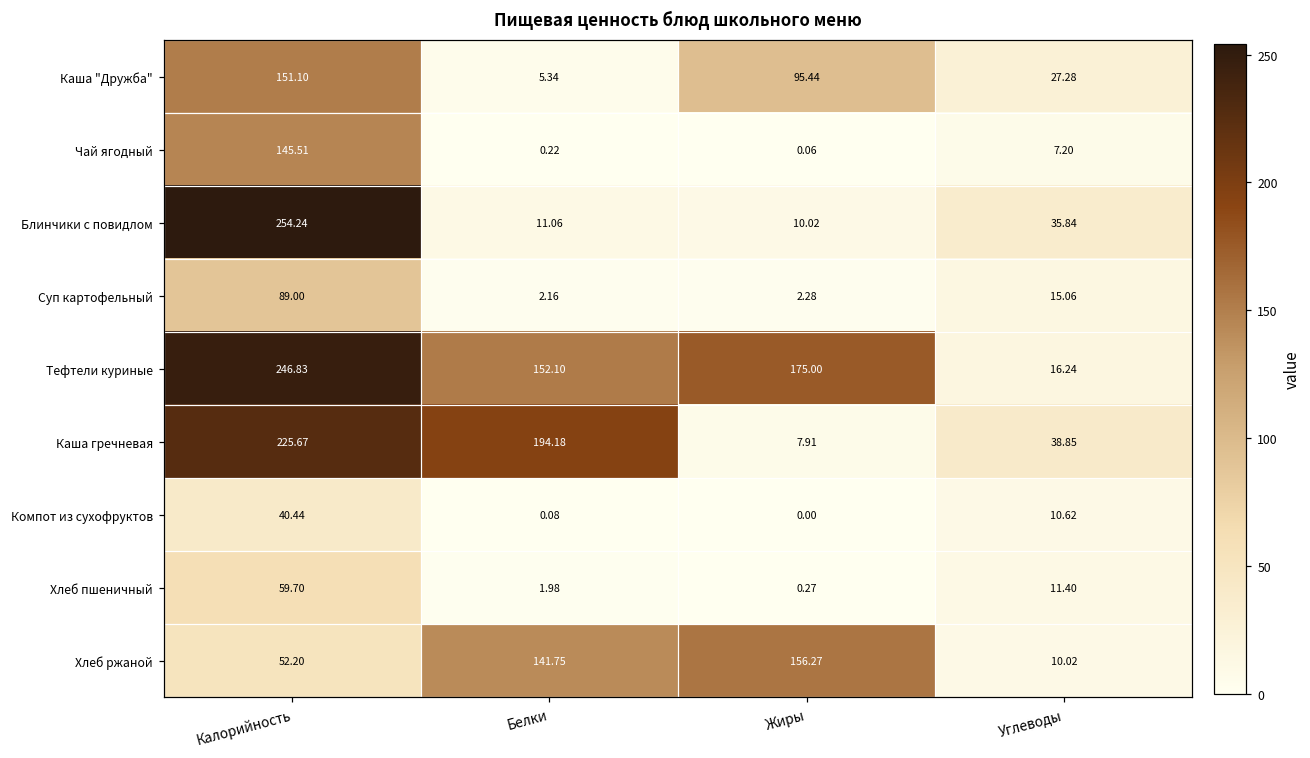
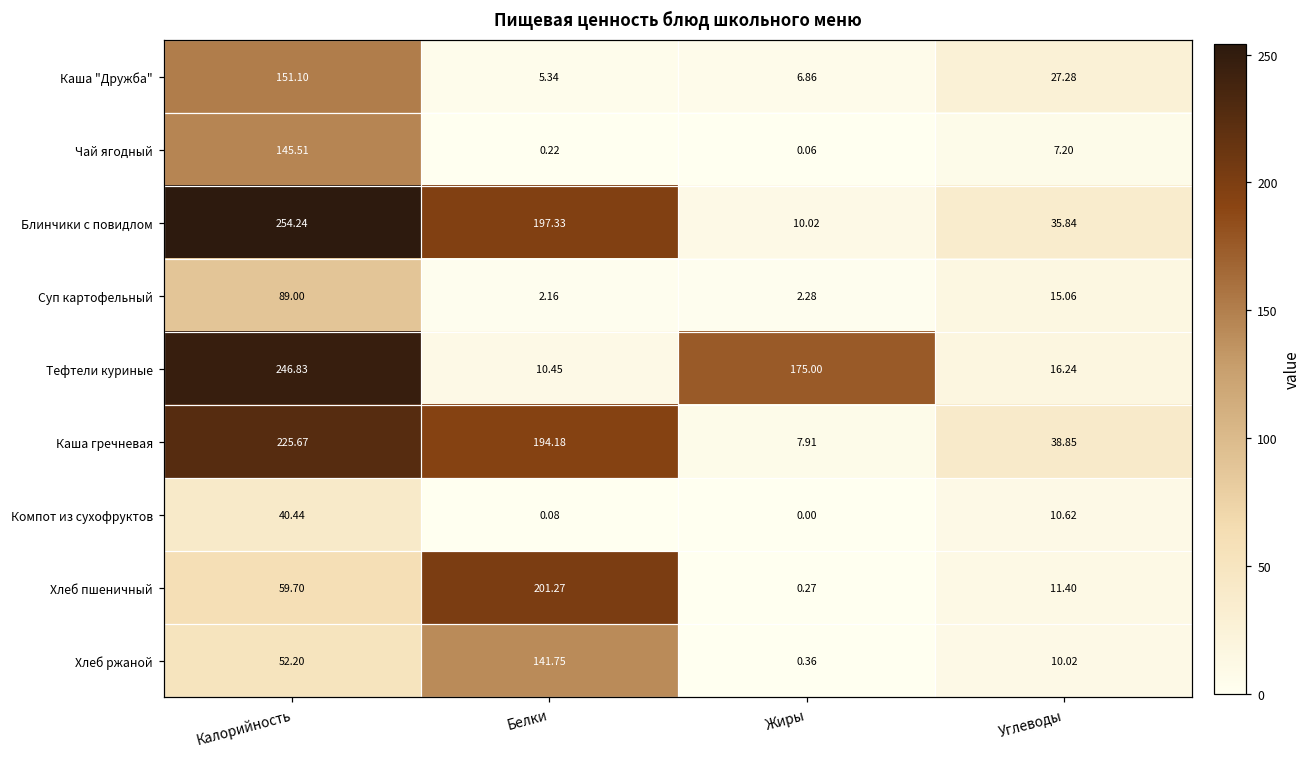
Каша "Дружба", Жиры: 95.44 -> 6.86
Блинчики с повидлом, Белки: 11.06 -> 197.33
Тефтели куриные, Белки: 152.10 -> 10.45
Хлеб пшеничный, Белки: 1.98 -> 201.27
Хлеб ржаной, Жиры: 156.27 -> 0.36
